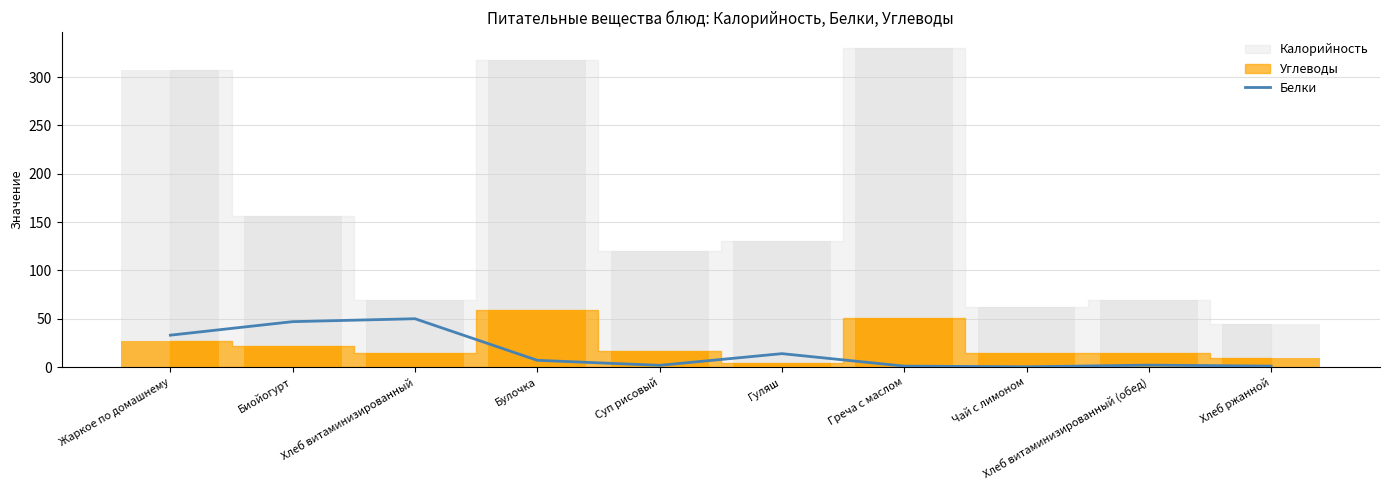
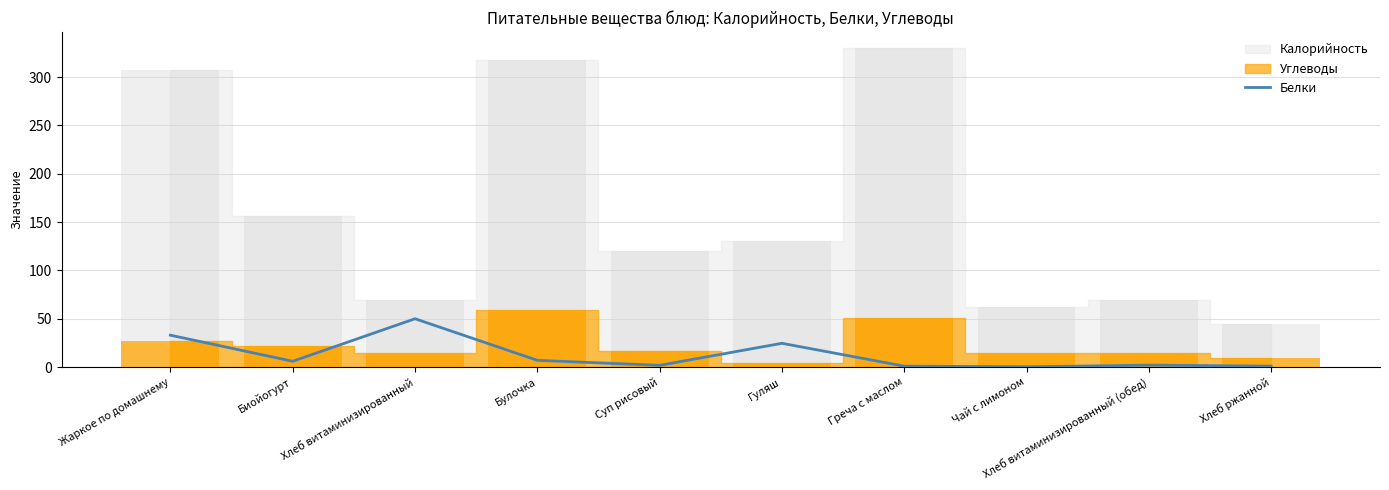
Белки, Биойогурт: 50 -> 10
Белки, Гуляш: 10 -> 20
